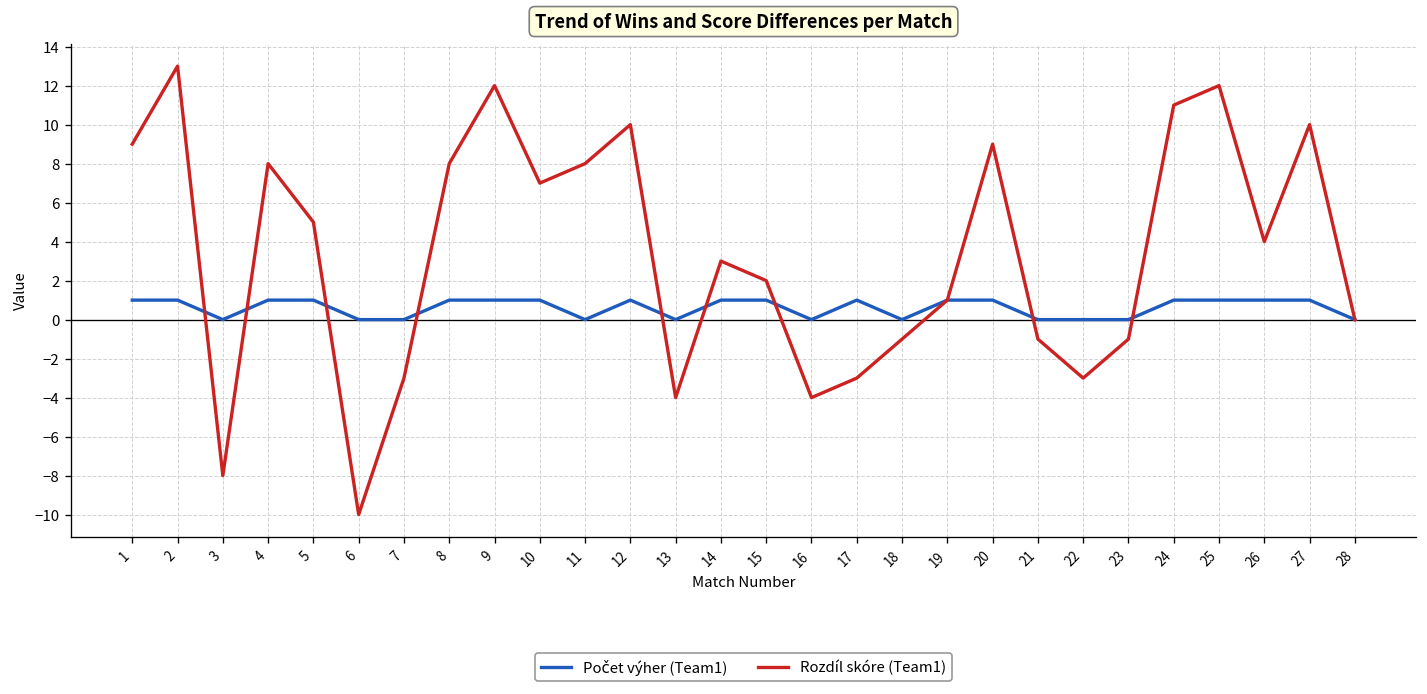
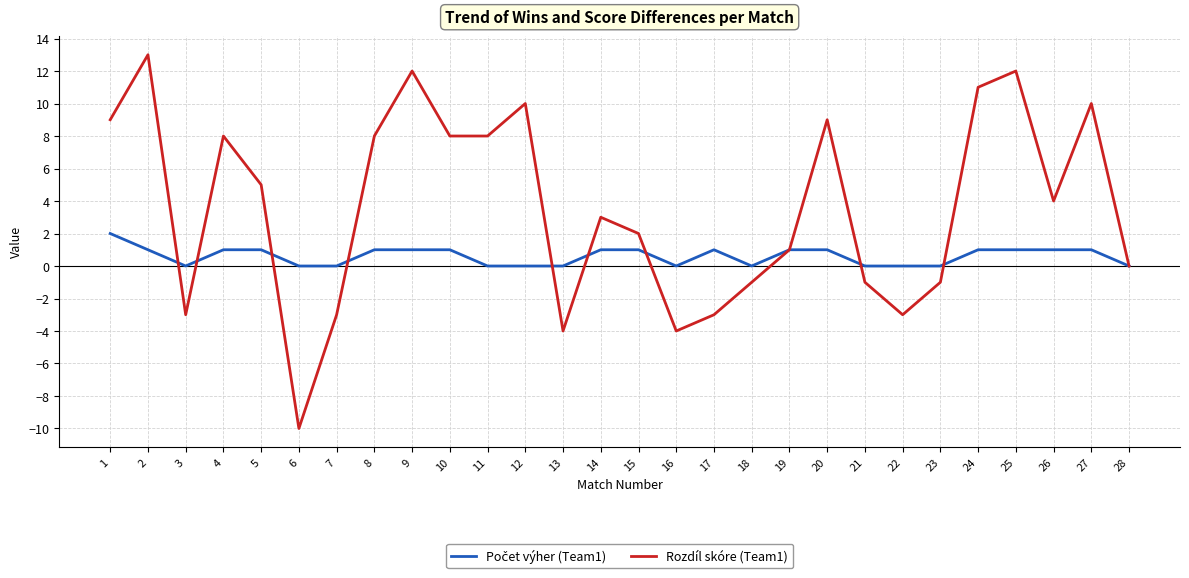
Počet výher (Team1), 1: 1 -> 2
Rozdíl skóre (Team1), 3: -8 -> -3
Rozdíl skóre (Team1), 10: 7 -> 8
Počet výher (Team1), 12: 1 -> 0
